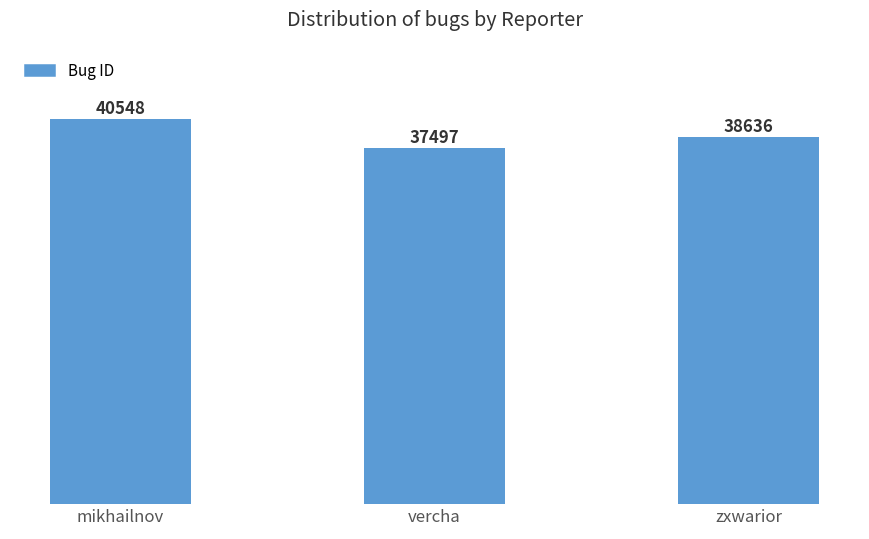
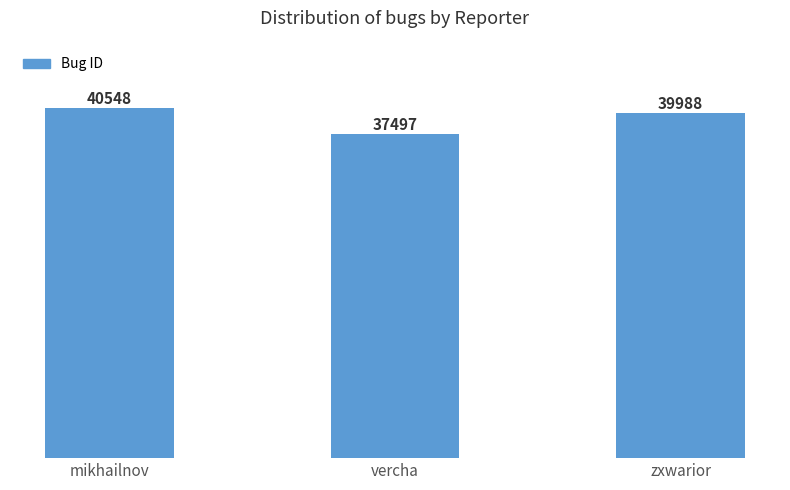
zxwarior: 38636 -> 39988
